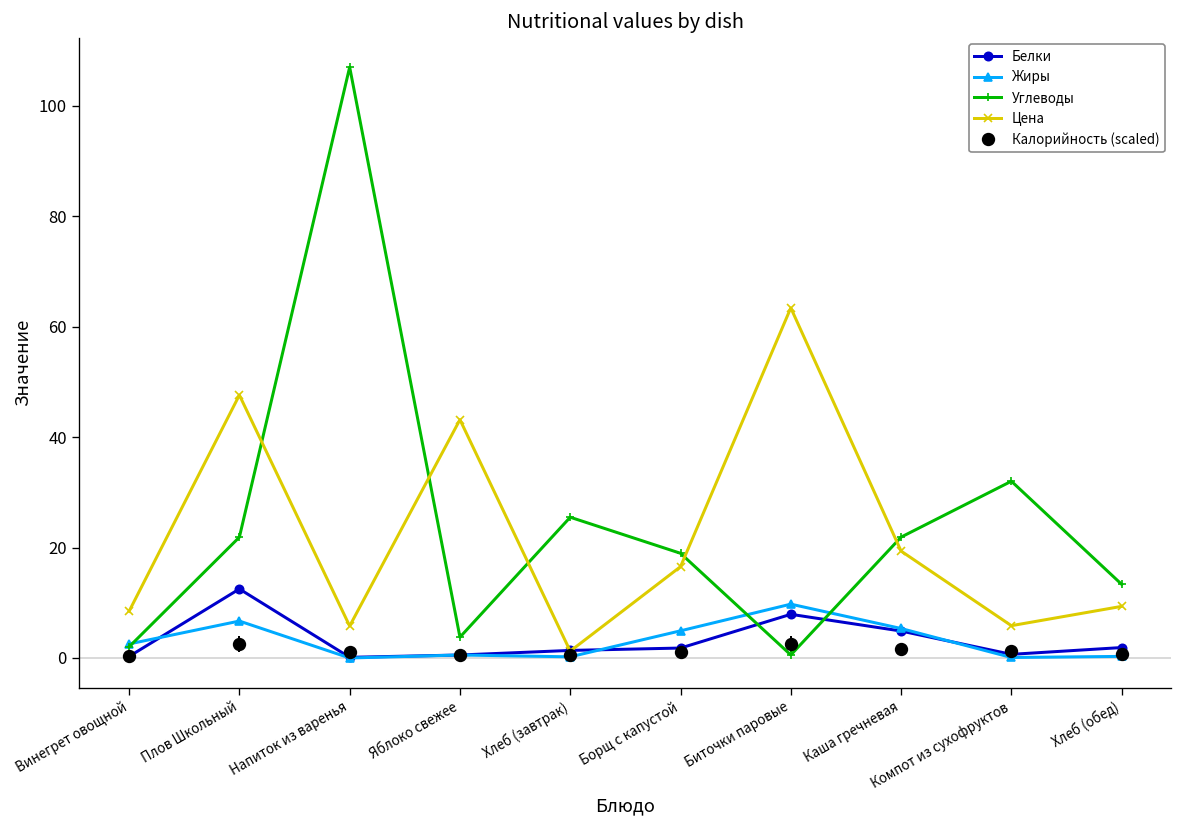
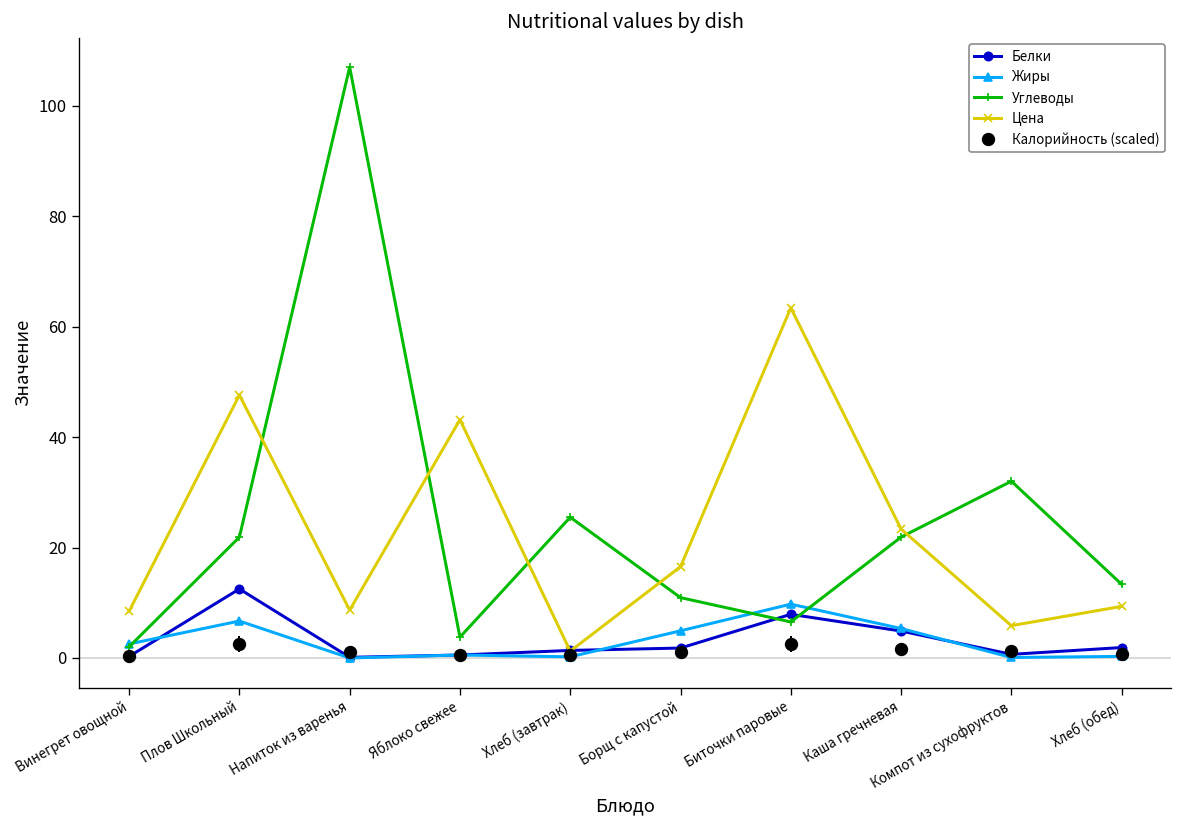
Цена, Напиток из варенья: 6 -> 9
Углеводы, Борщ с капустой: 19 -> 11
Углеводы, Биточки паровые: 1 -> 7
Цена, Каша гречневая: 19 -> 23
